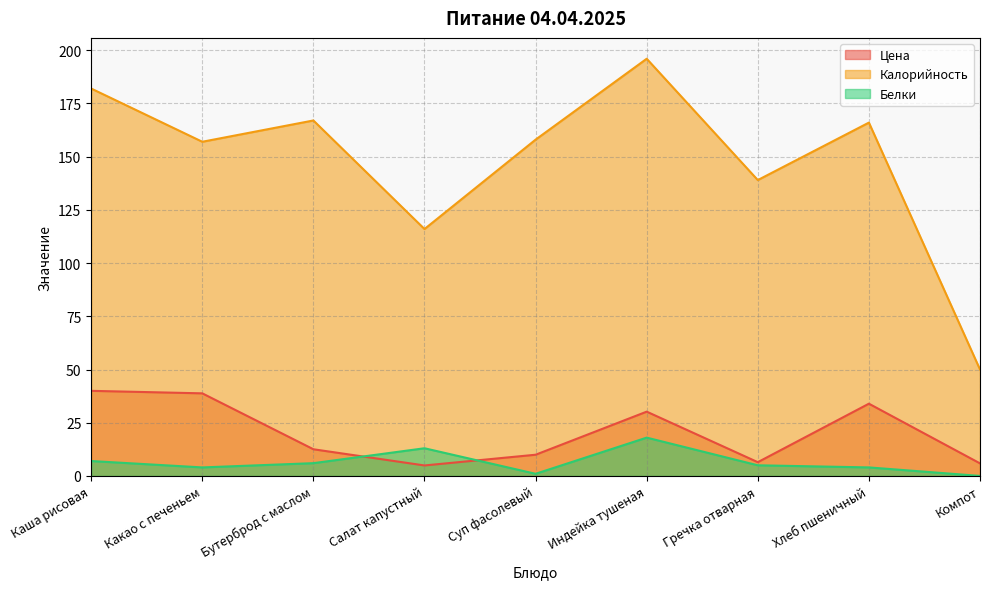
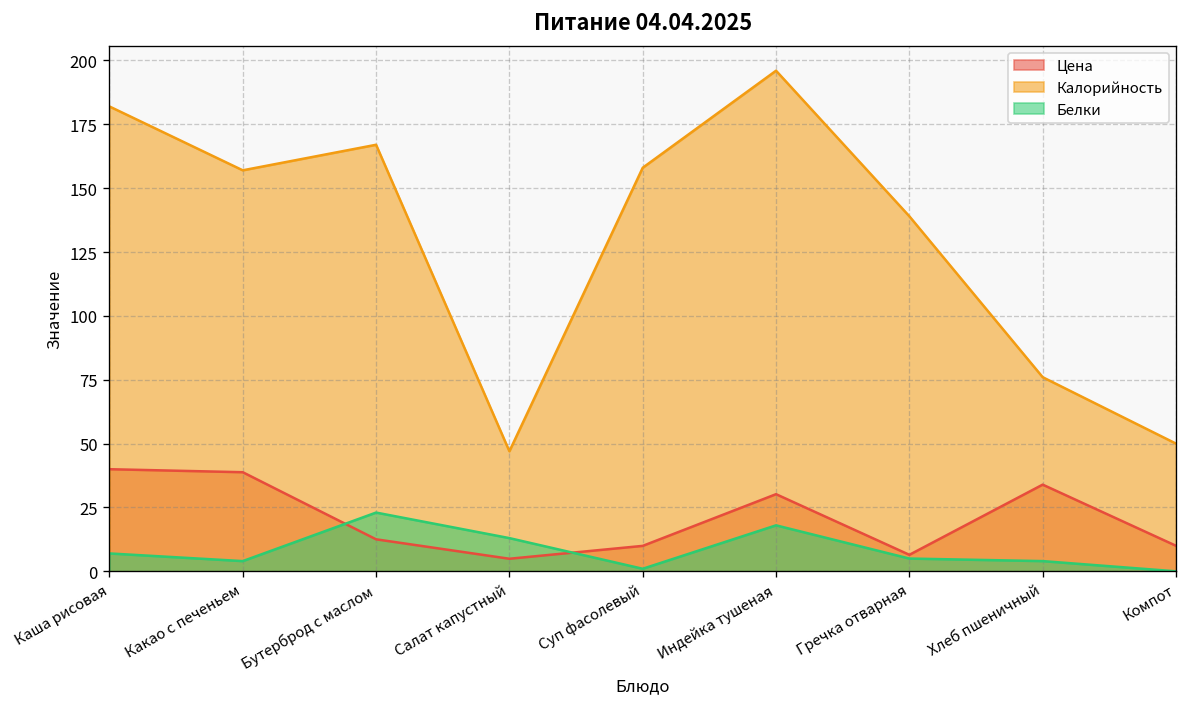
Белки, Бутерброд с маслом: 6 -> 23
Калорийность, Салат капустный: 116 -> 47
Калорийность, Хлеб пшеничный: 166 -> 76
Цена, Компот: 6 -> 10
